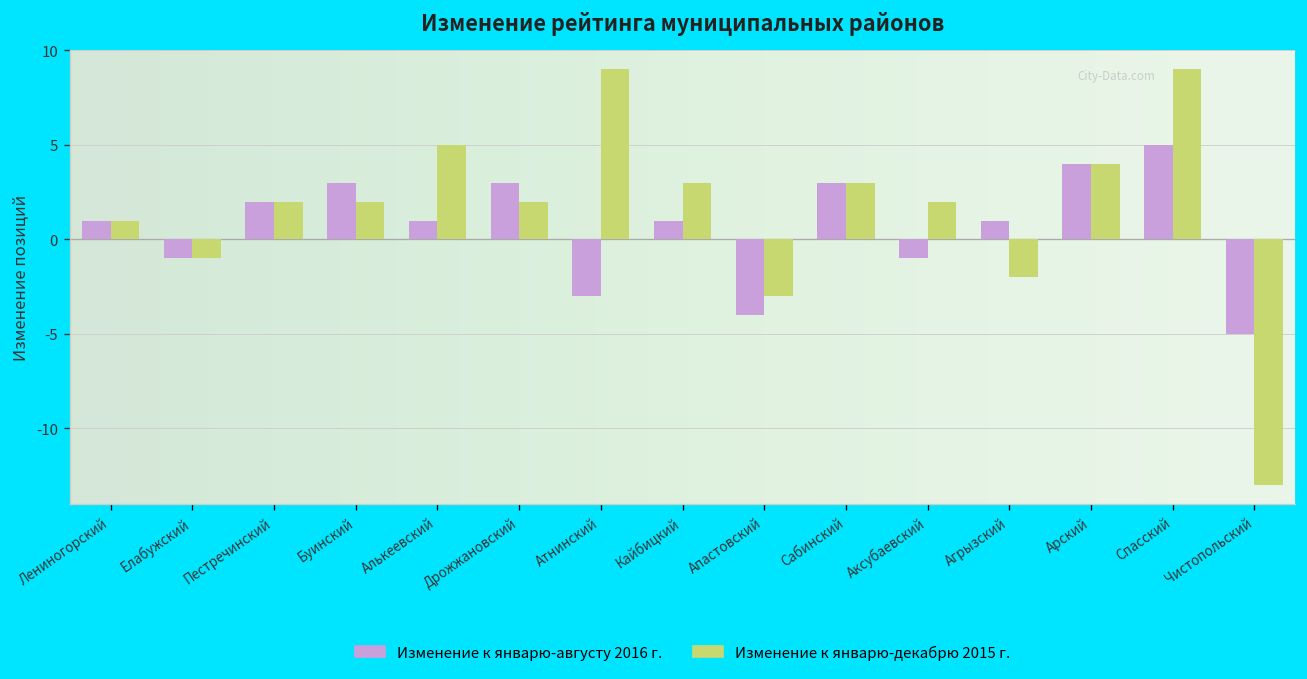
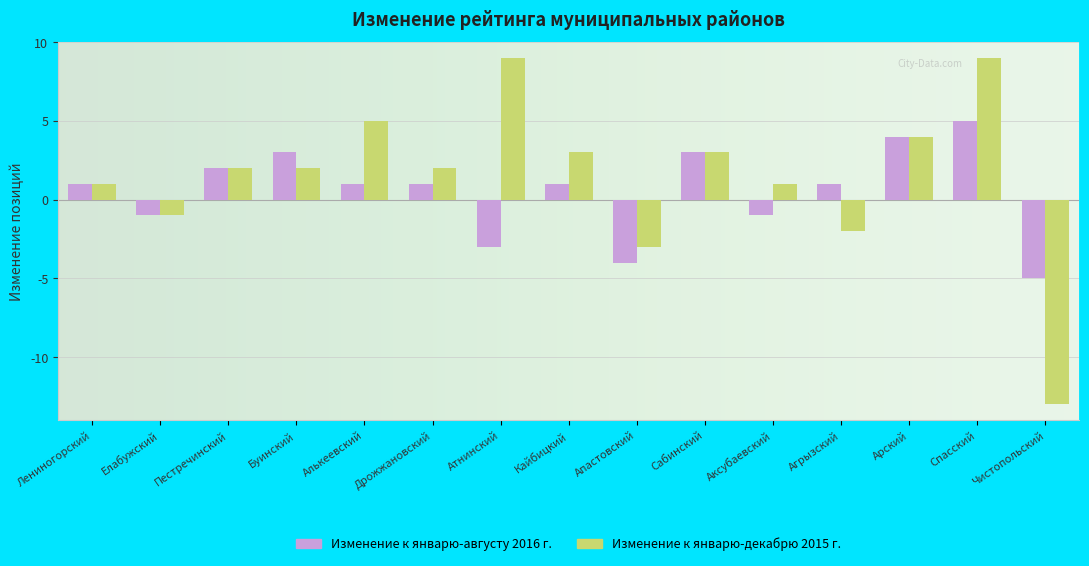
Изменение к январю-августу 2016 г., Дрожжановский: 3 -> 1
Изменение к январю-декабрю 2015 г., Аксубаевский: 2 -> 1
